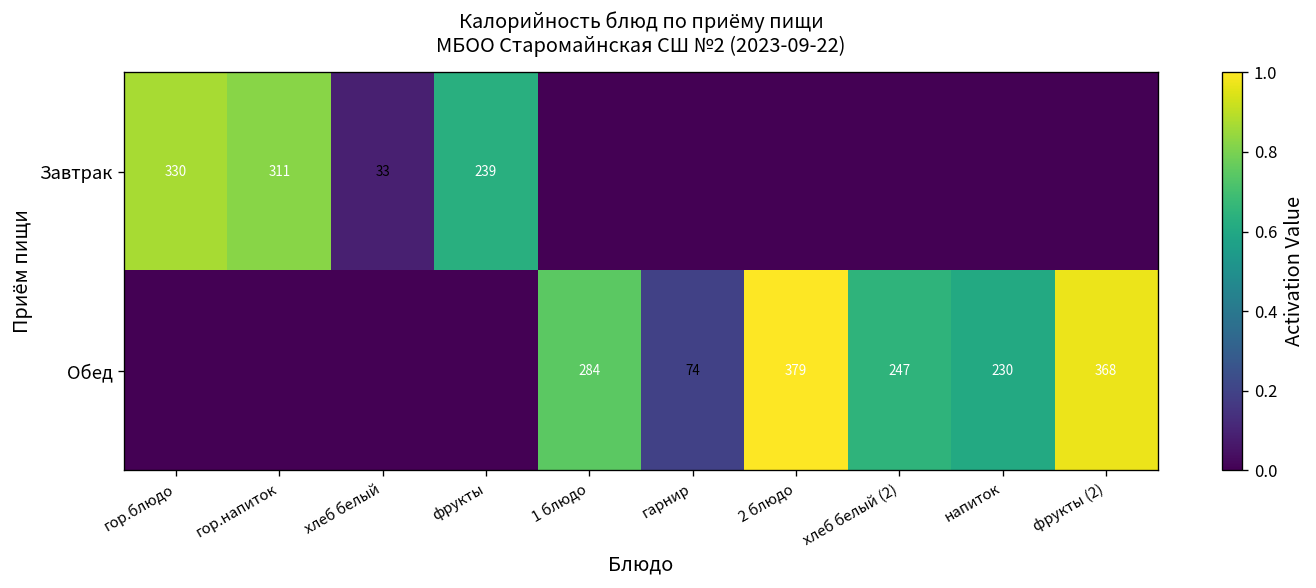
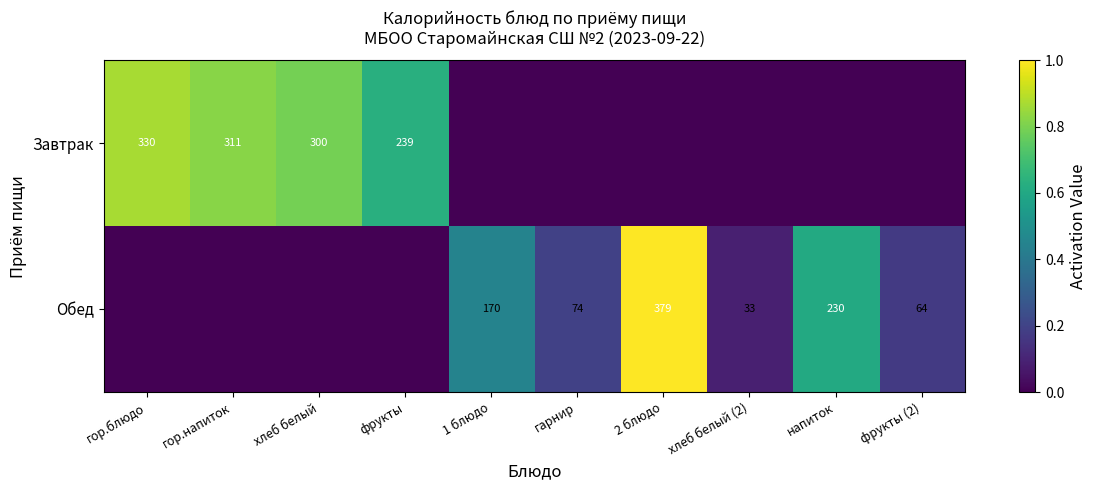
Завтрак, хлеб белый: 33 -> 300
Обед, 1 блюдо: 284 -> 170
Обед, хлеб белый (2): 247 -> 33
Обед, фрукты (2): 368 -> 64
